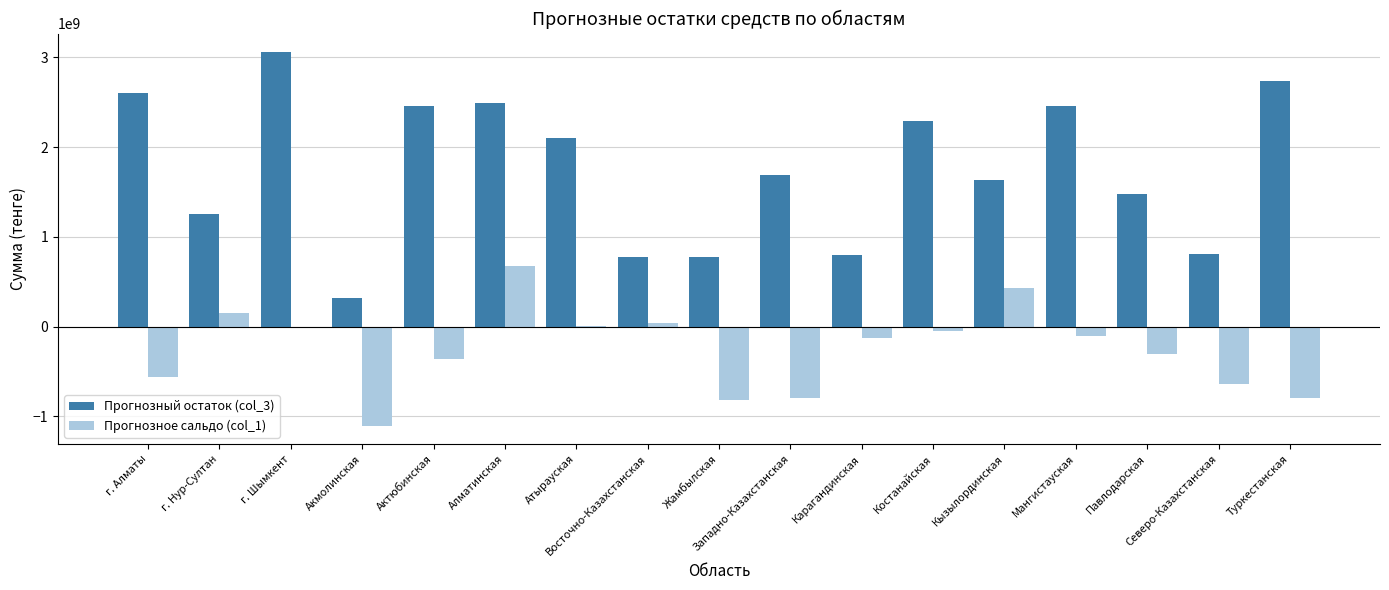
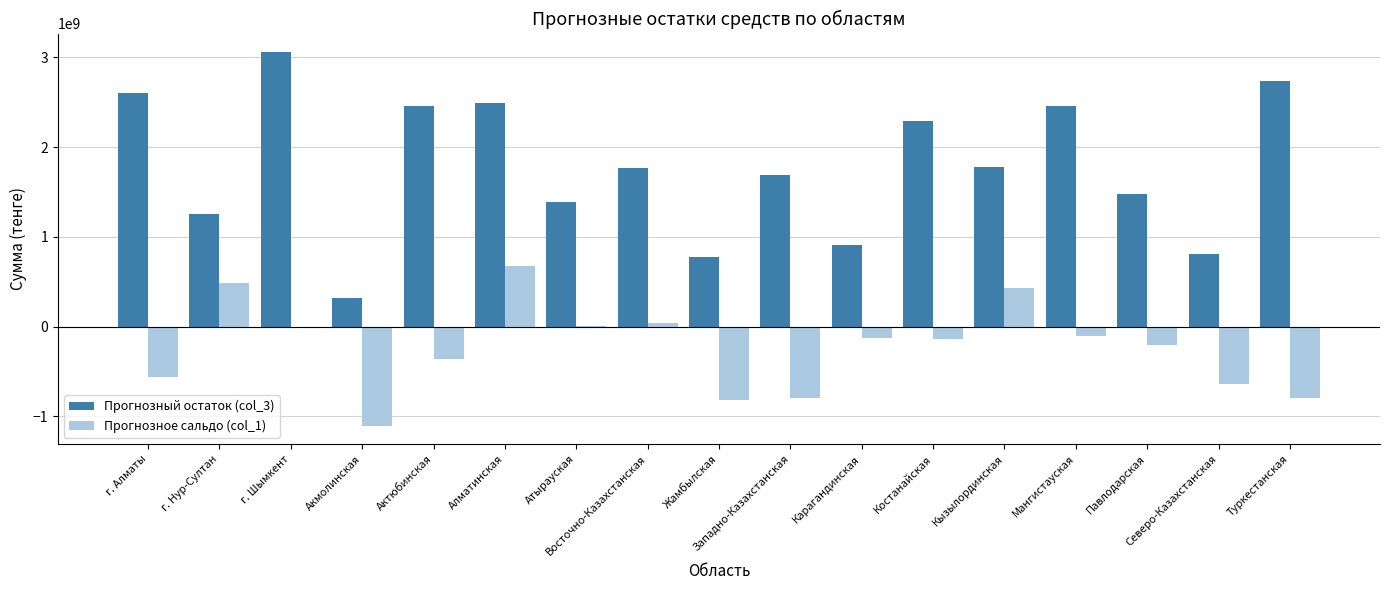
Прогнозное сальдо (col_1), г. Нур-Султан: 200000000 -> 500000000
Прогнозный остаток (col_3), Атырауская: 2100000000 -> 1400000000
Прогнозный остаток (col_3), Восточно-Казахстанская: 800000000 -> 1800000000
Прогнозный остаток (col_3), Карагандинская: 800000000 -> 900000000
Прогнозное сальдо (col_1), Костанайская: -50000000 -> -140000000
Прогнозный остаток (col_3), Кызылординская: 1600000000 -> 1800000000
Прогнозное сальдо (col_1), Павлодарская: -300000000 -> -200000000
